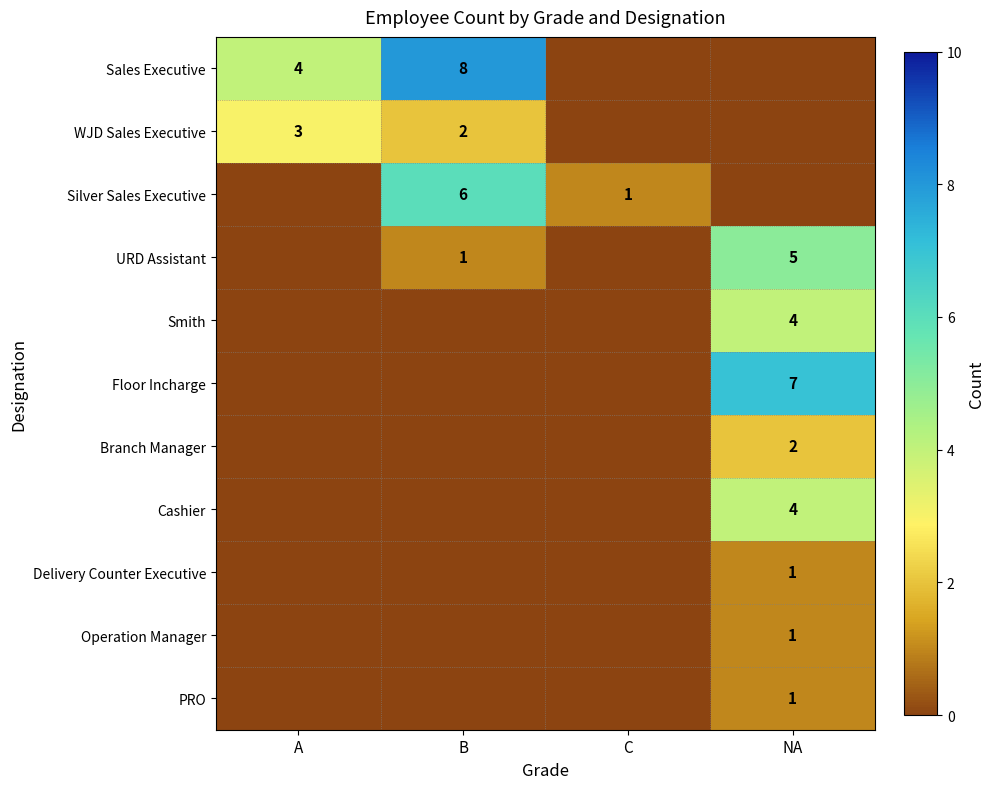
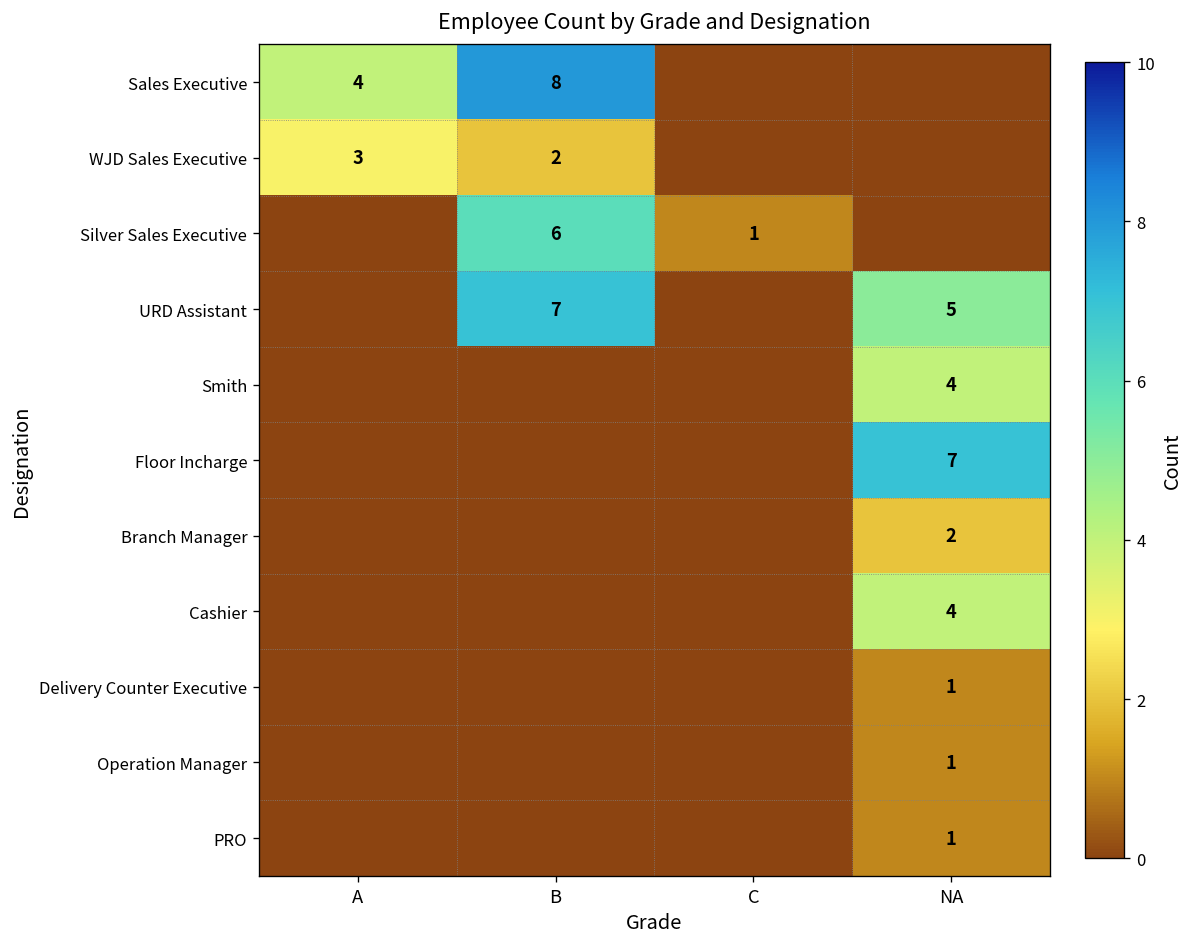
URD Assistant, B: 1 -> 7
